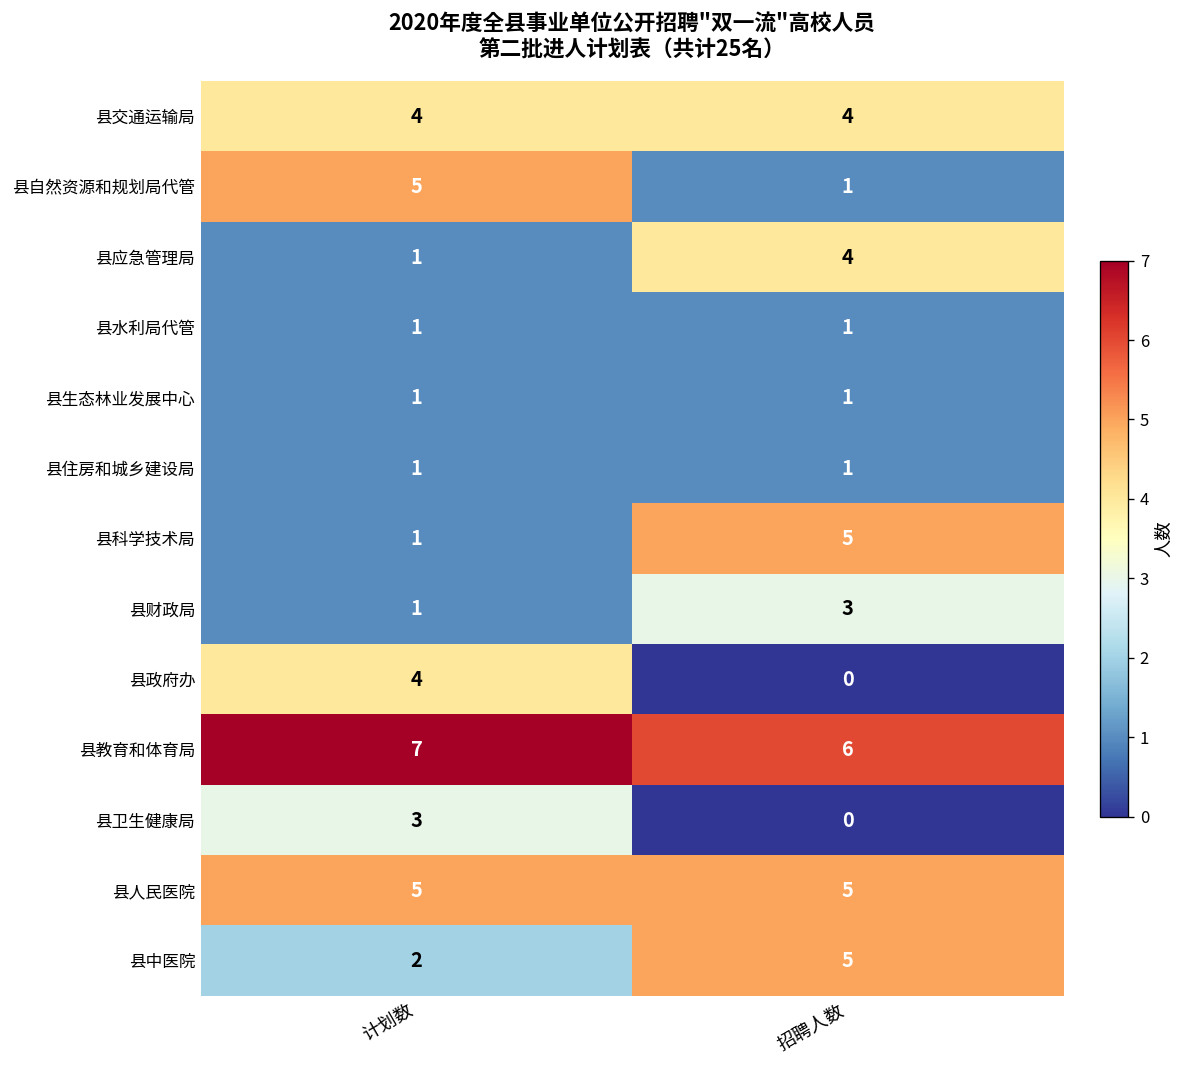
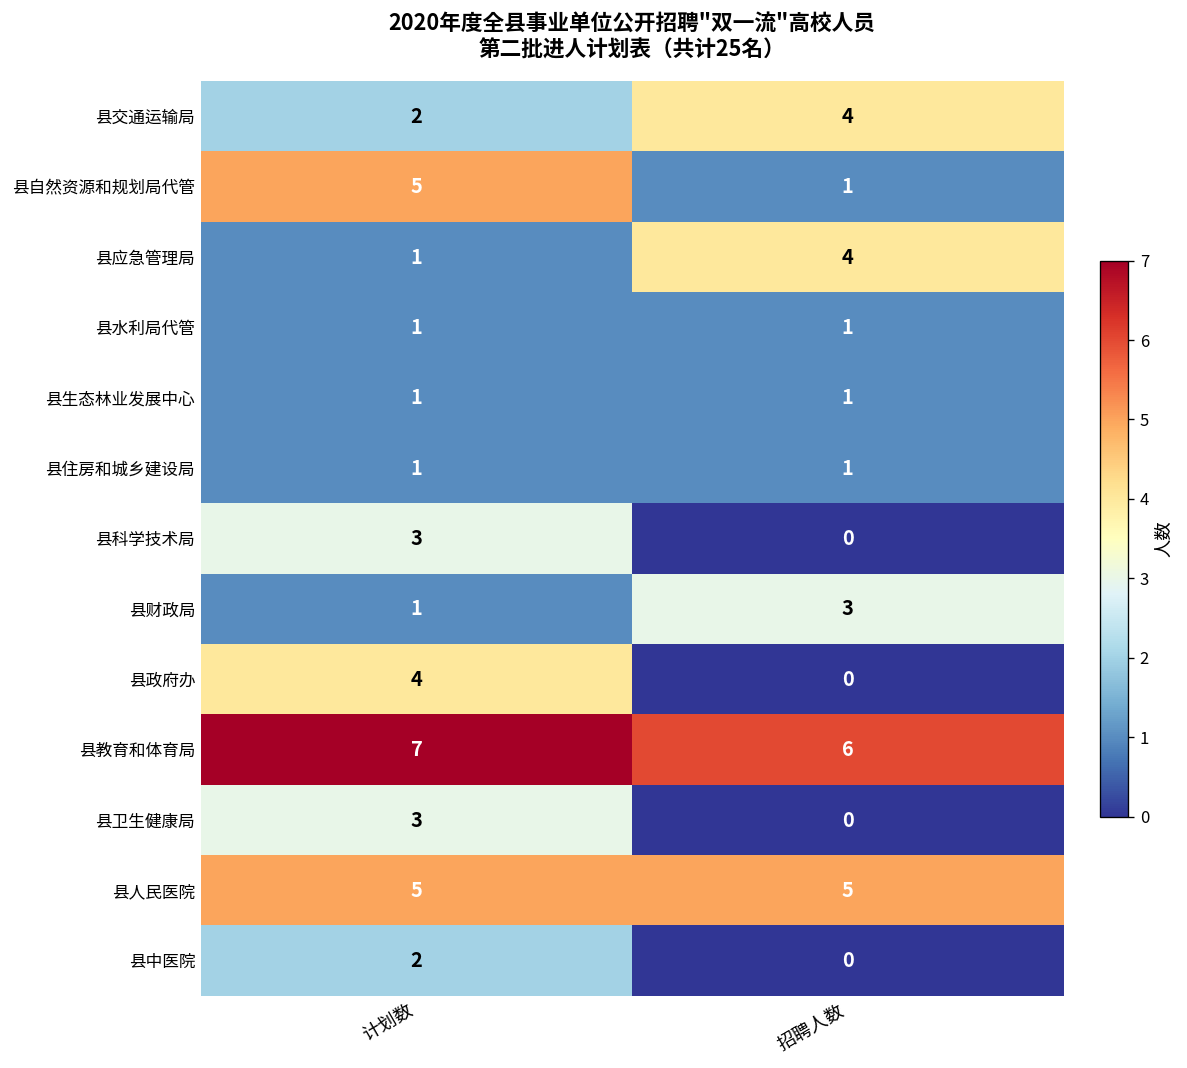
县交通运输局, 计划数: 4 -> 2
县科学技术局, 计划数: 1 -> 3
县科学技术局, 招聘人数: 5 -> 0
县中医院, 招聘人数: 5 -> 0
